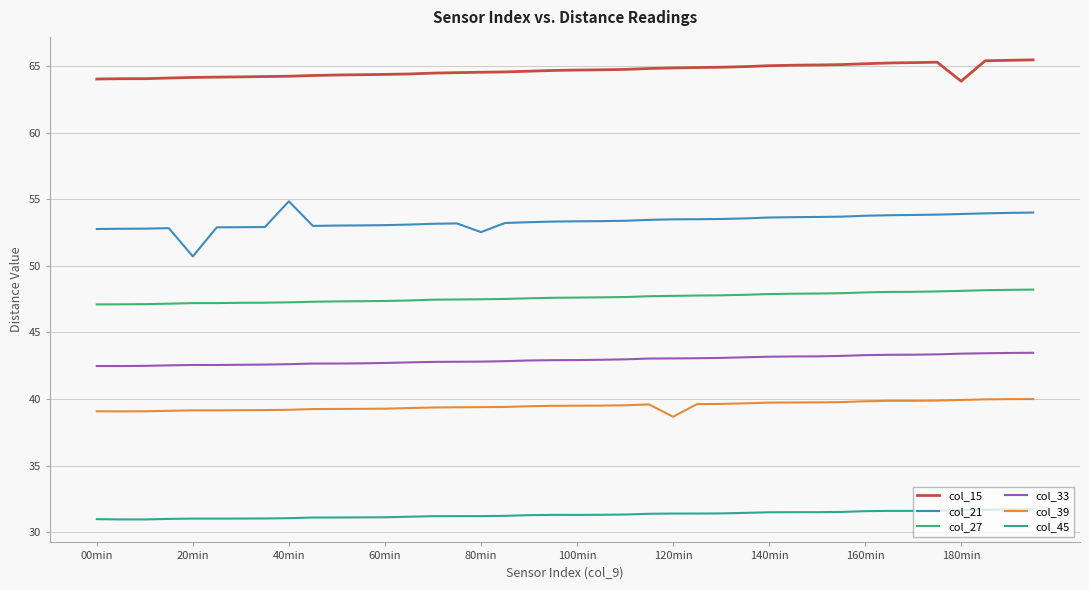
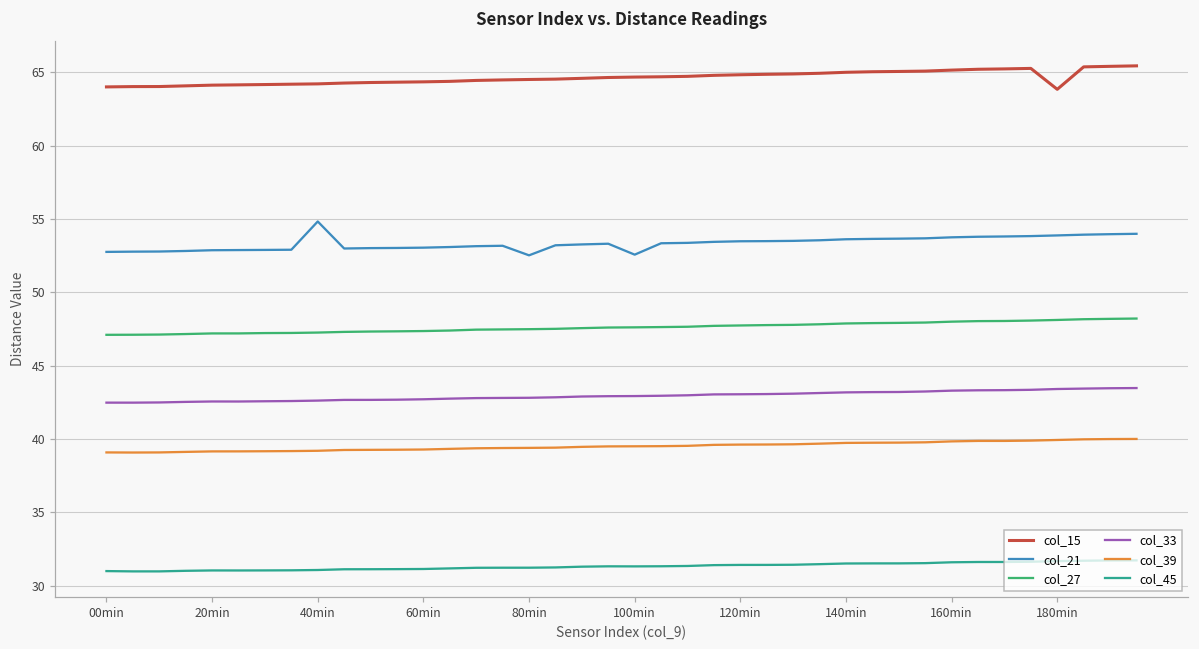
col_21, 20min: 50.7 -> 52.9
col_21, 100min: 53.3 -> 52.6
col_39, 120min: 38.7 -> 39.6
